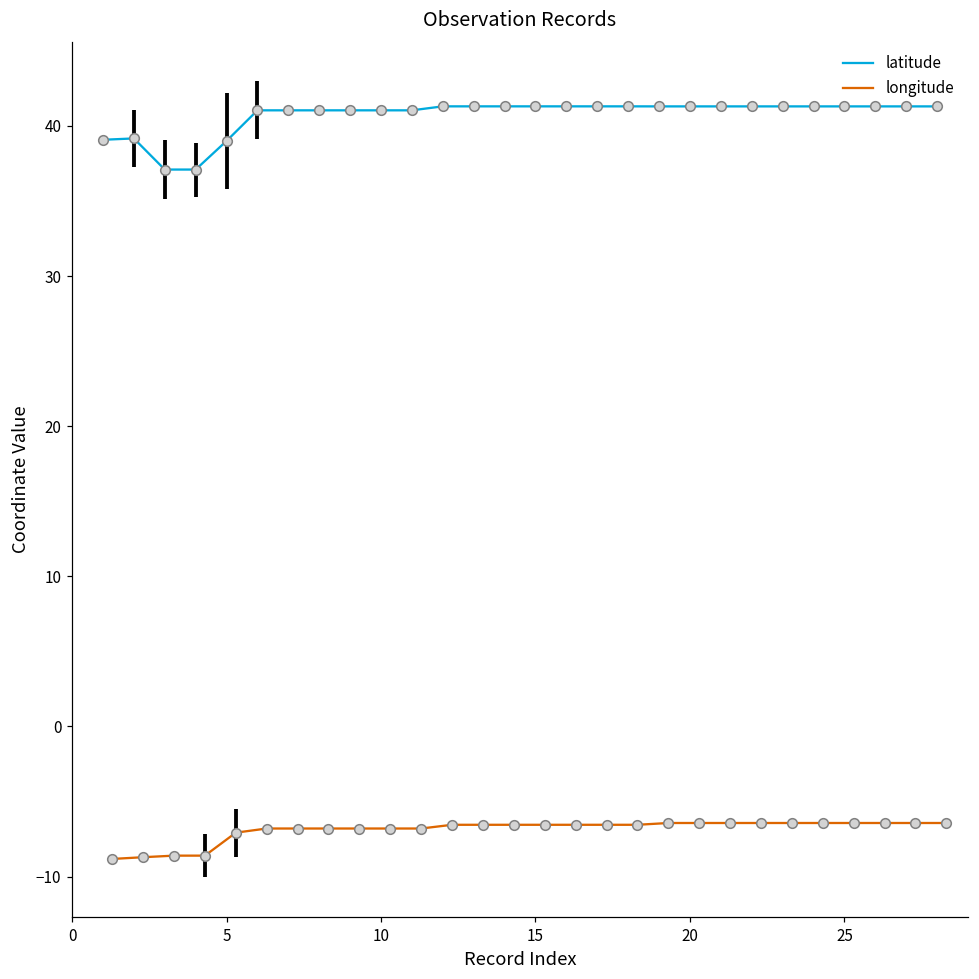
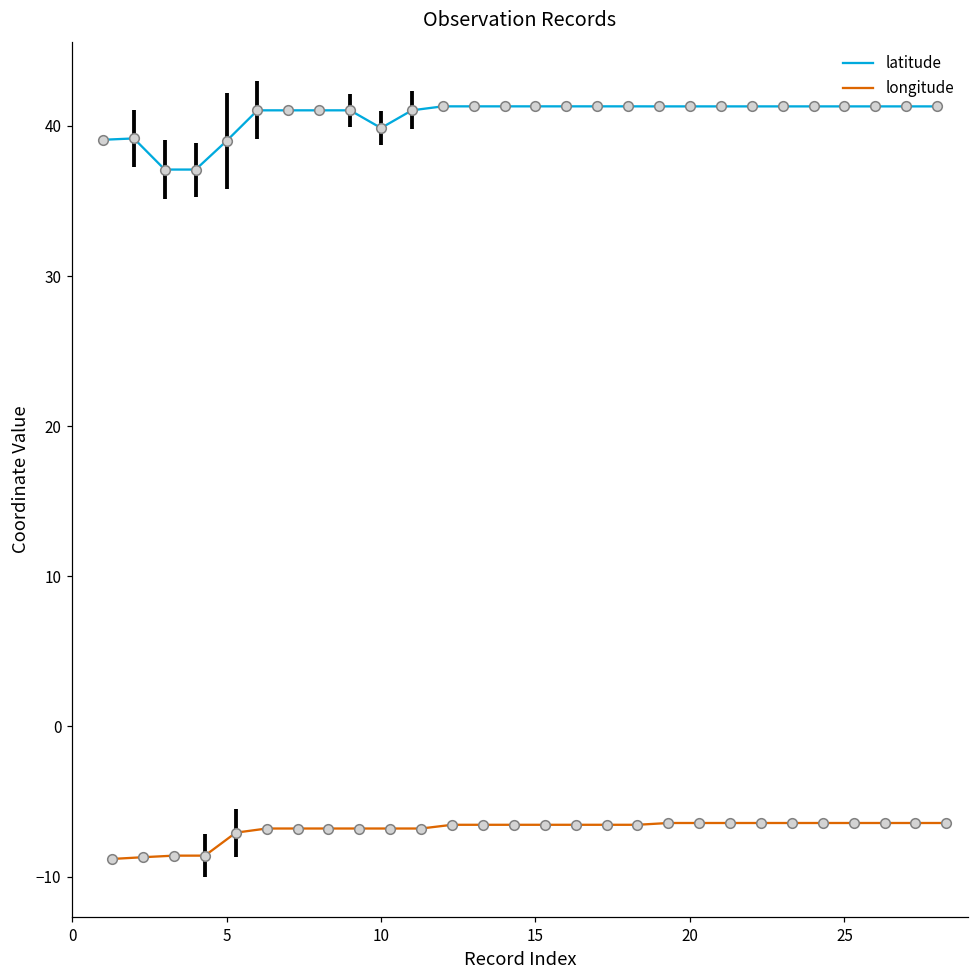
latitude, 10: 41.0 -> 39.9
